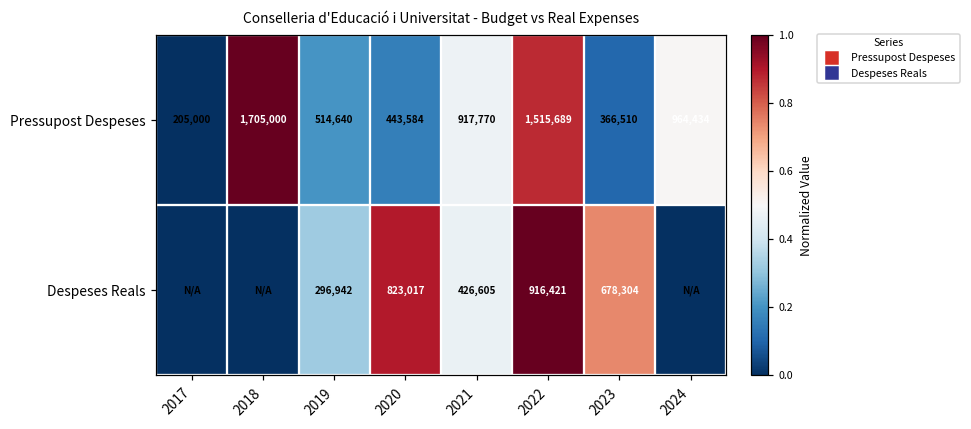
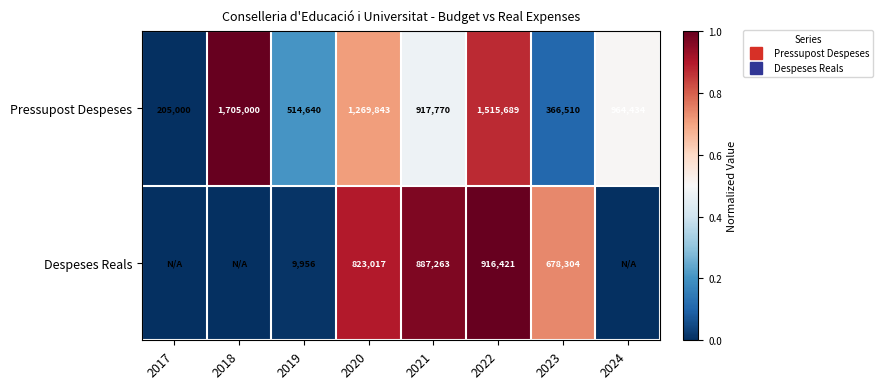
Pressupost Despeses, 2020: 443,584 -> 1,269,843
Despeses Reals, 2019: 296,942 -> 9,956
Despeses Reals, 2021: 426,605 -> 887,263
